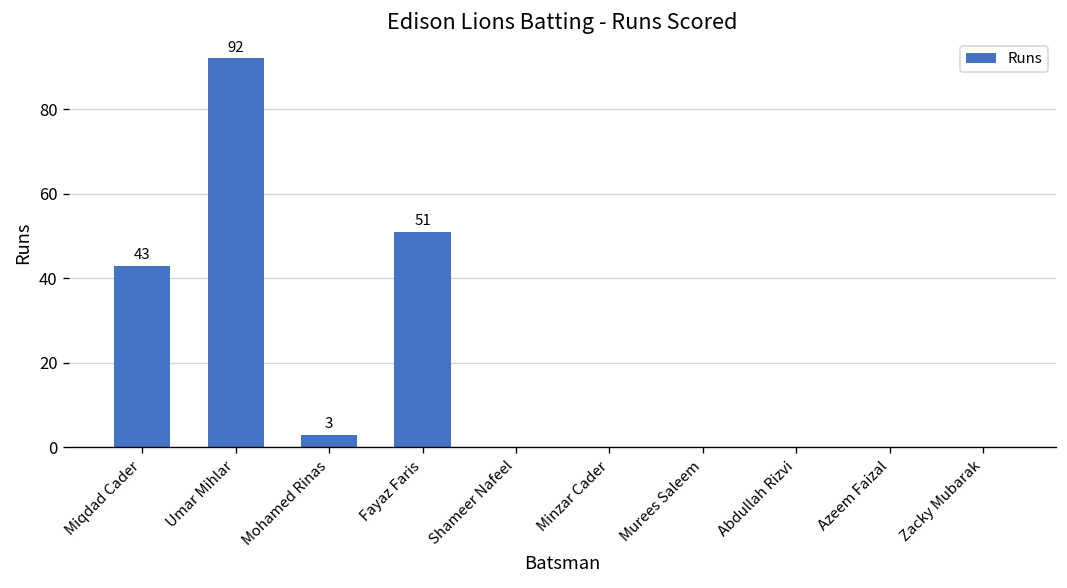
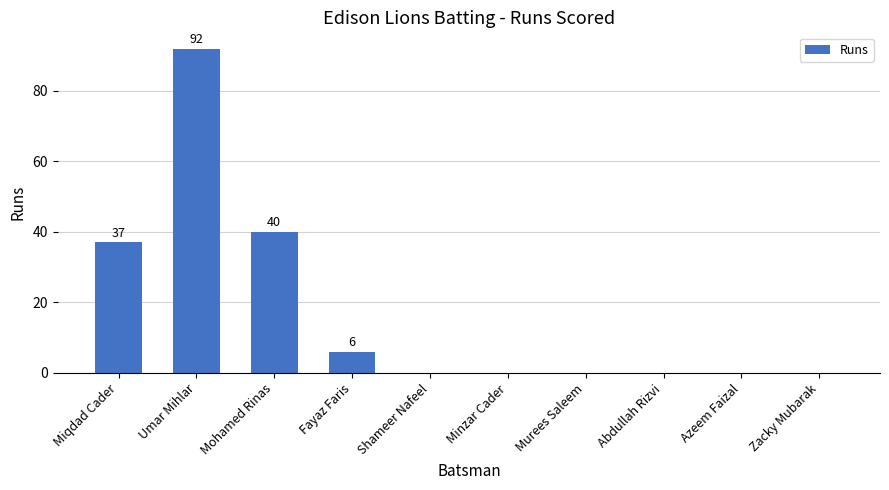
Miqdad Cader: 43 -> 37
Mohamed Rinas: 3 -> 40
Fayaz Faris: 51 -> 6
